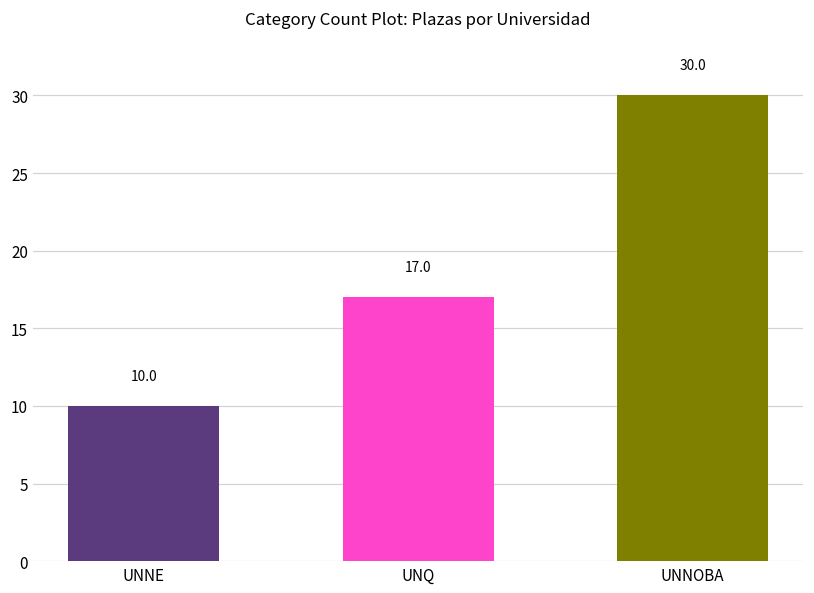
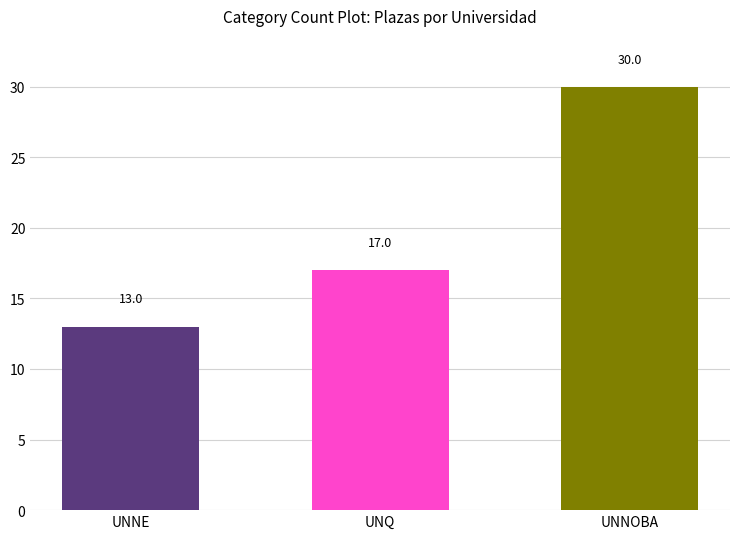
UNNE: 10.0 -> 13.0
